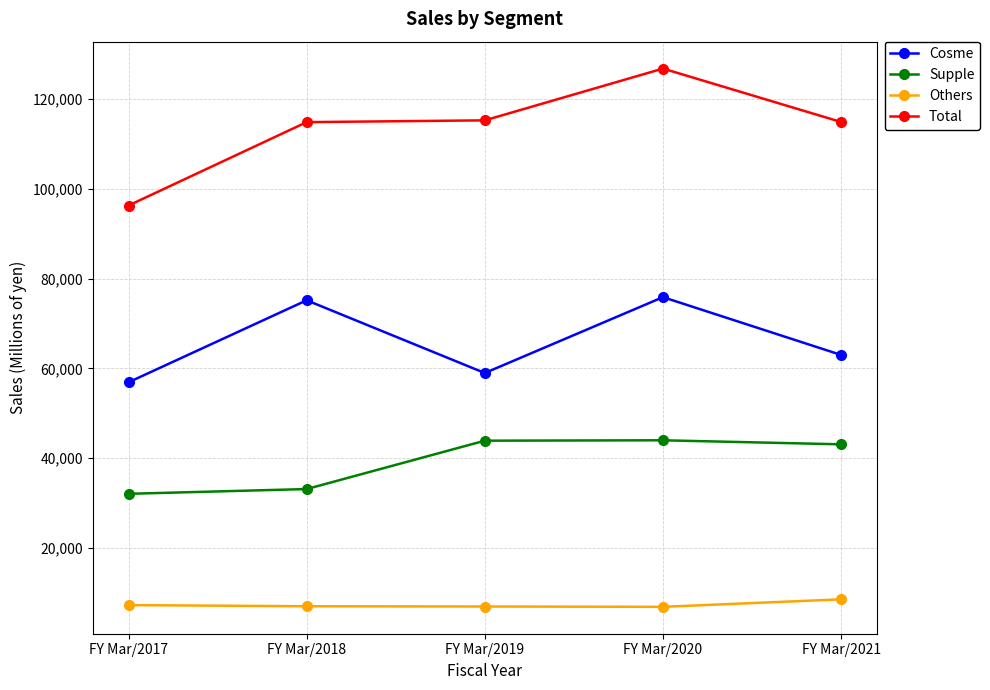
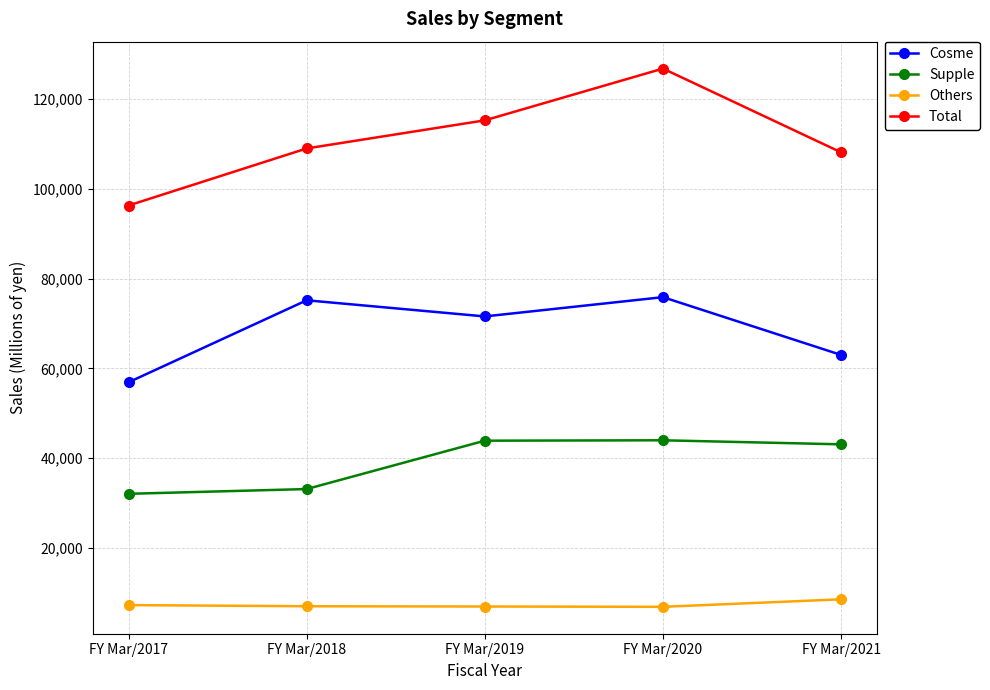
Total, FY Mar/2018: 115,000 -> 109,000
Cosme, FY Mar/2019: 59,000 -> 72,000
Total, FY Mar/2021: 115,000 -> 108,000
